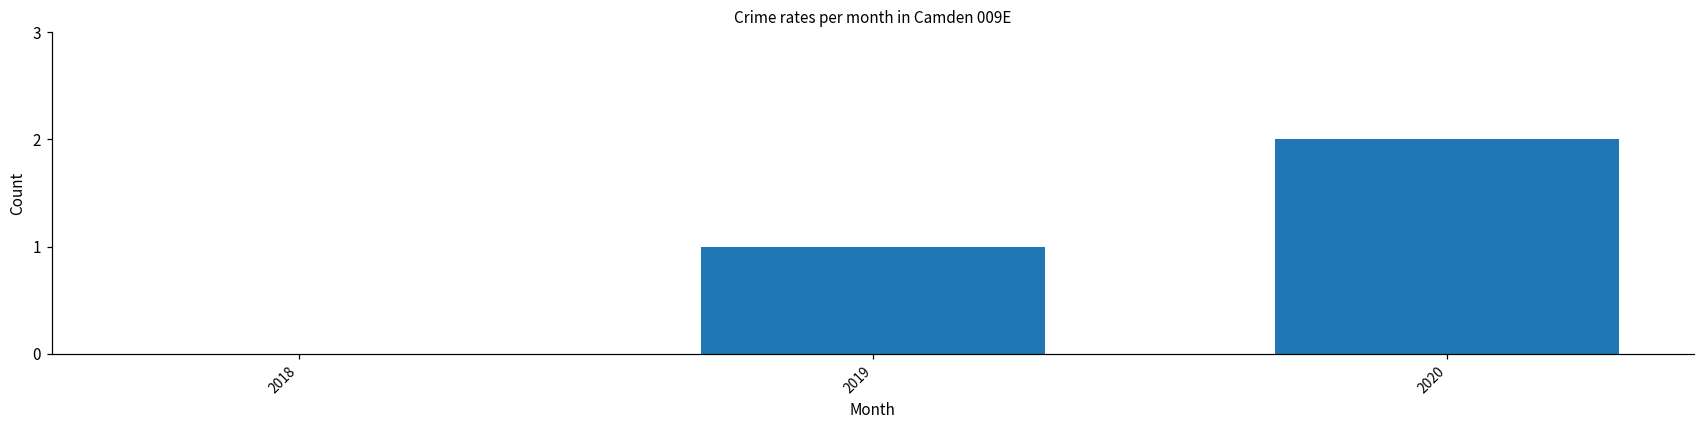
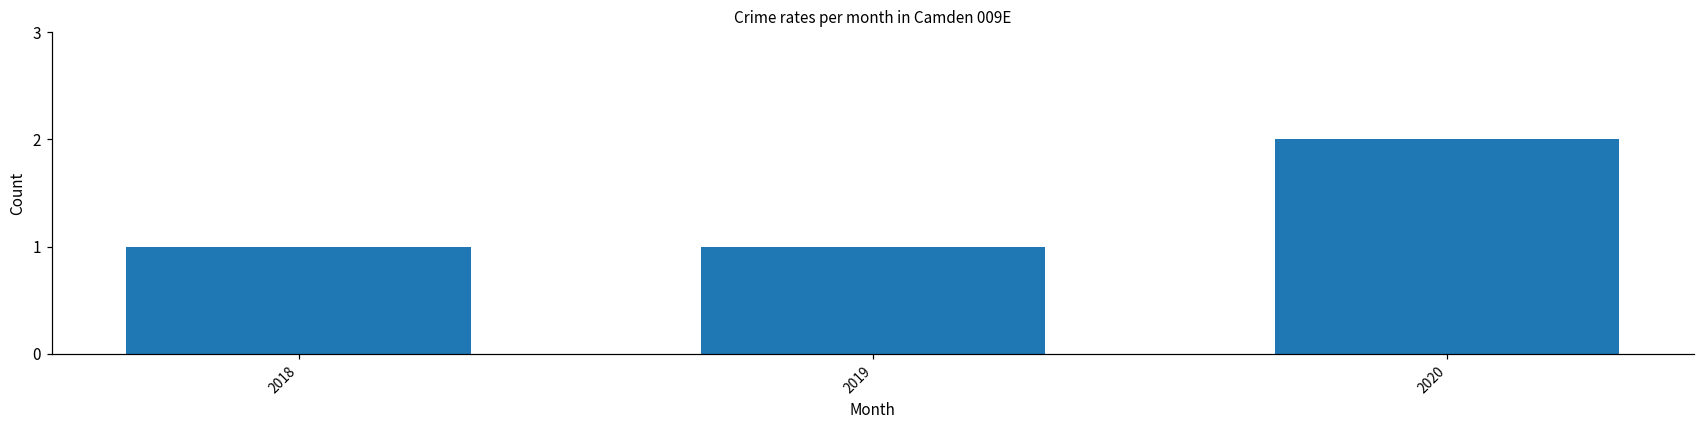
2018: 0 -> 1
